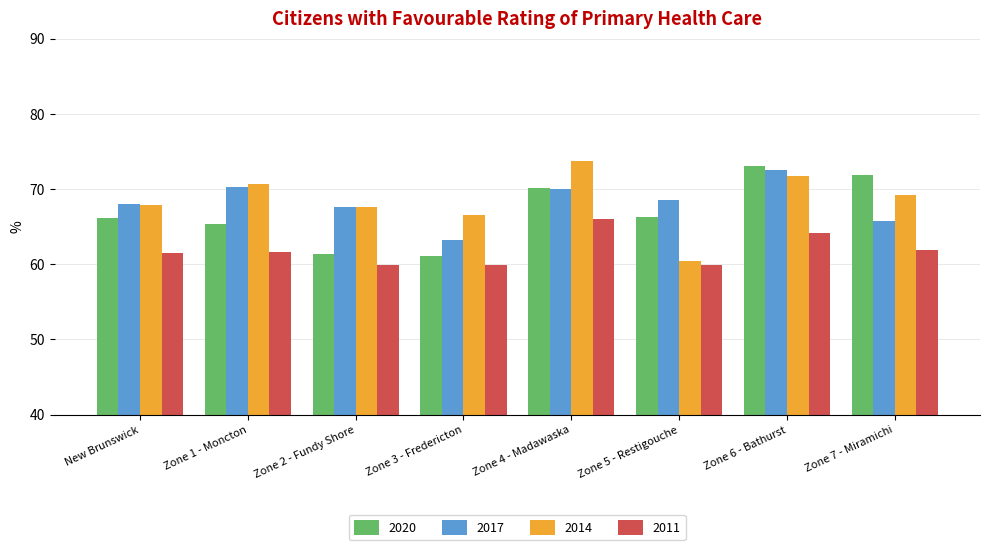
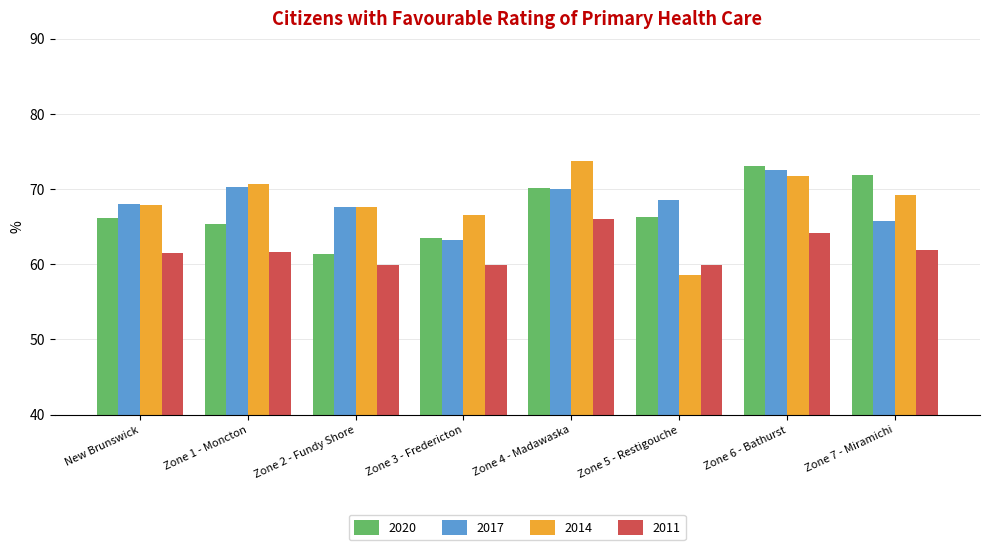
2020, Zone 3 - Fredericton: 61 -> 64
2014, Zone 5 - Restigouche: 60 -> 59
